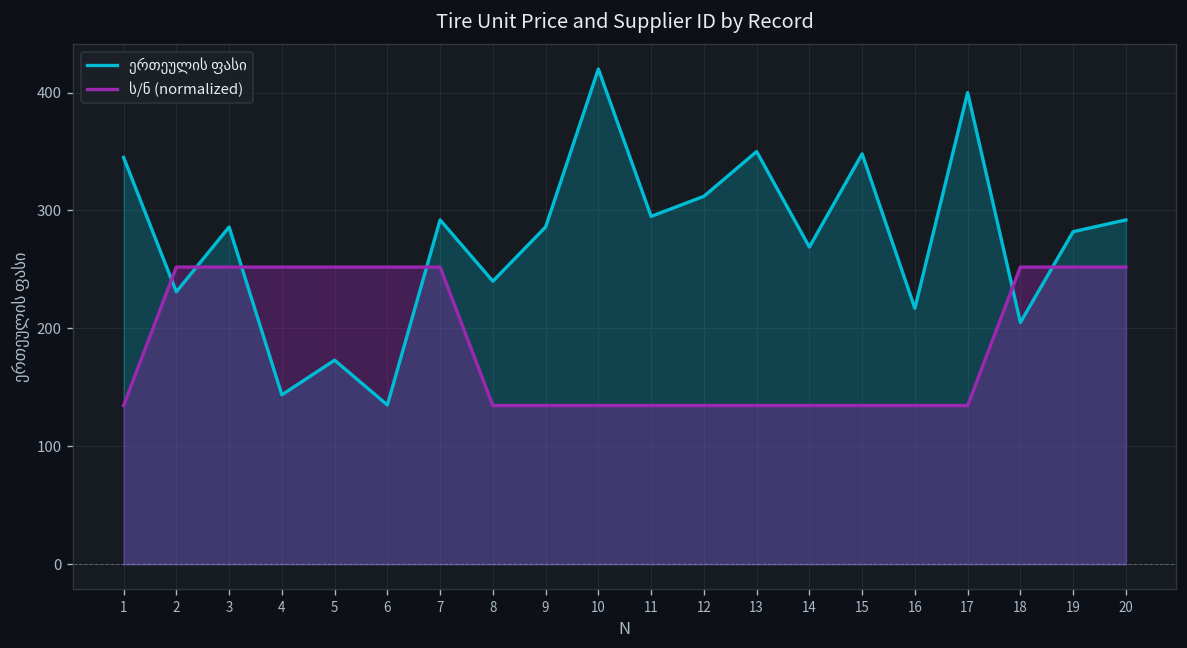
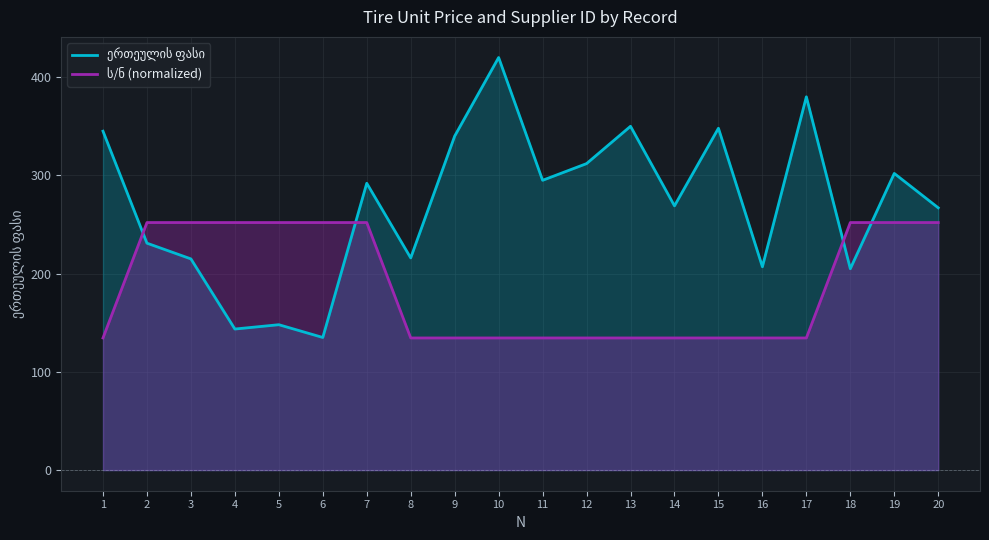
ერთეულის ფასი, 3: 290 -> 220
ერთეულის ფასი, 5: 170 -> 150
ერთეულის ფასი, 8: 240 -> 220
ერთეულის ფასი, 9: 290 -> 340
ერთეულის ფასი, 16: 220 -> 210
ერთეულის ფასი, 17: 400 -> 380
ერთეულის ფასი, 19: 280 -> 300
ერთეულის ფასი, 20: 290 -> 270
